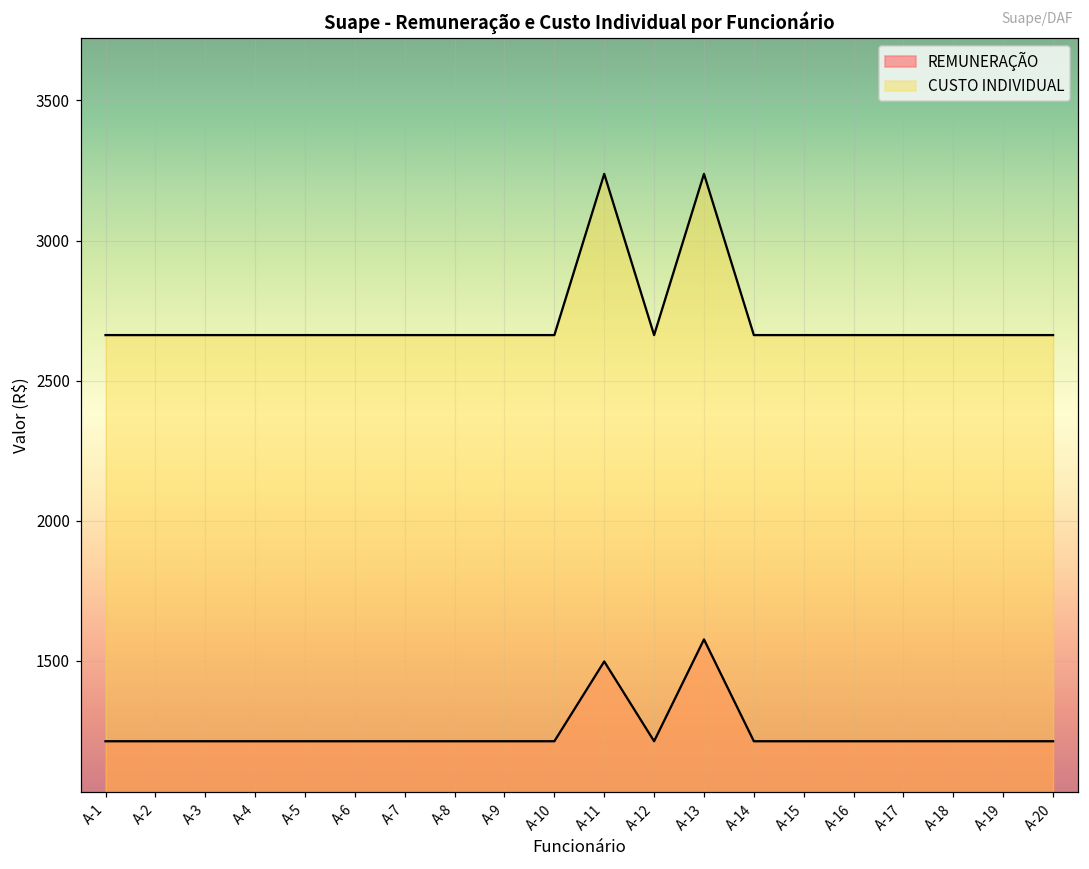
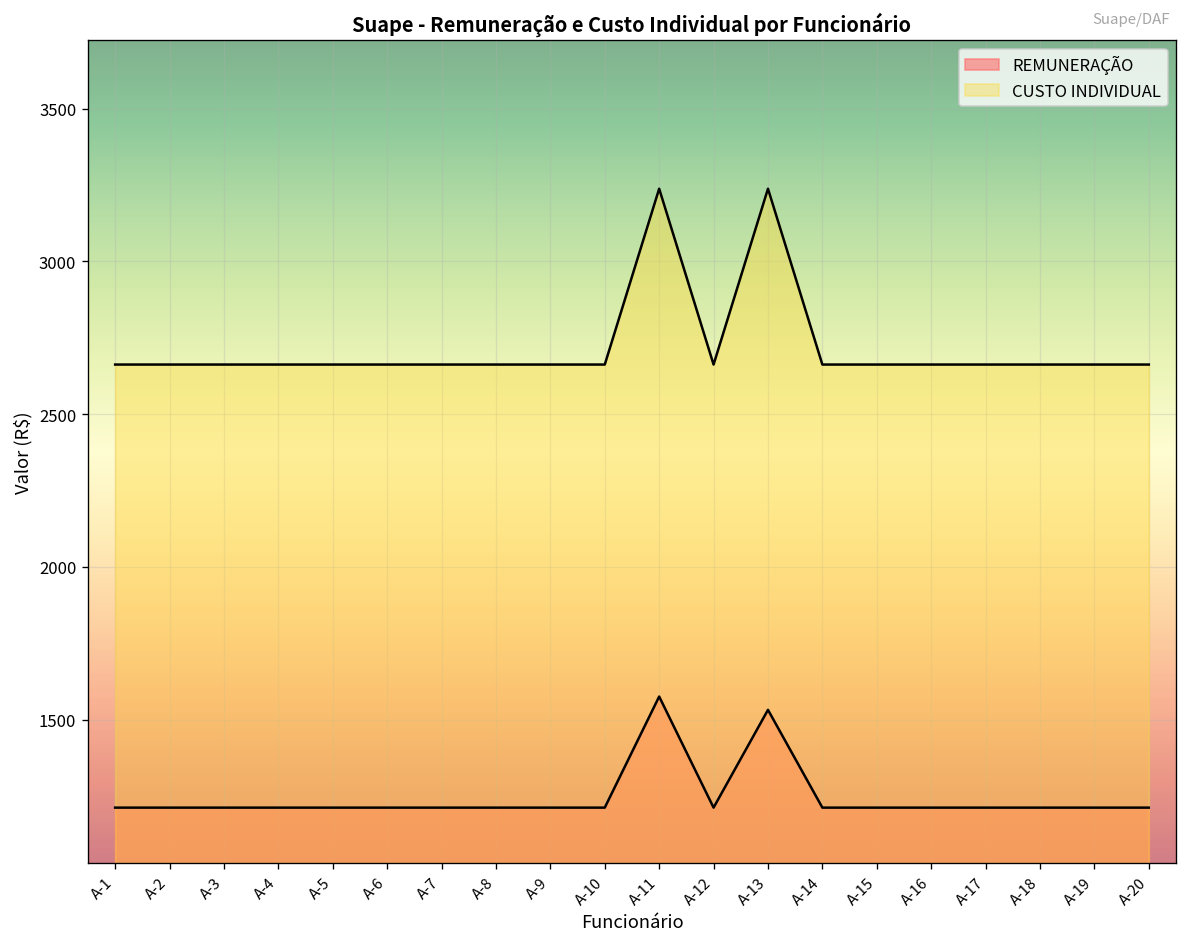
REMUNERAÇÃO, A-11: 1500 -> 1580
REMUNERAÇÃO, A-13: 1580 -> 1530
